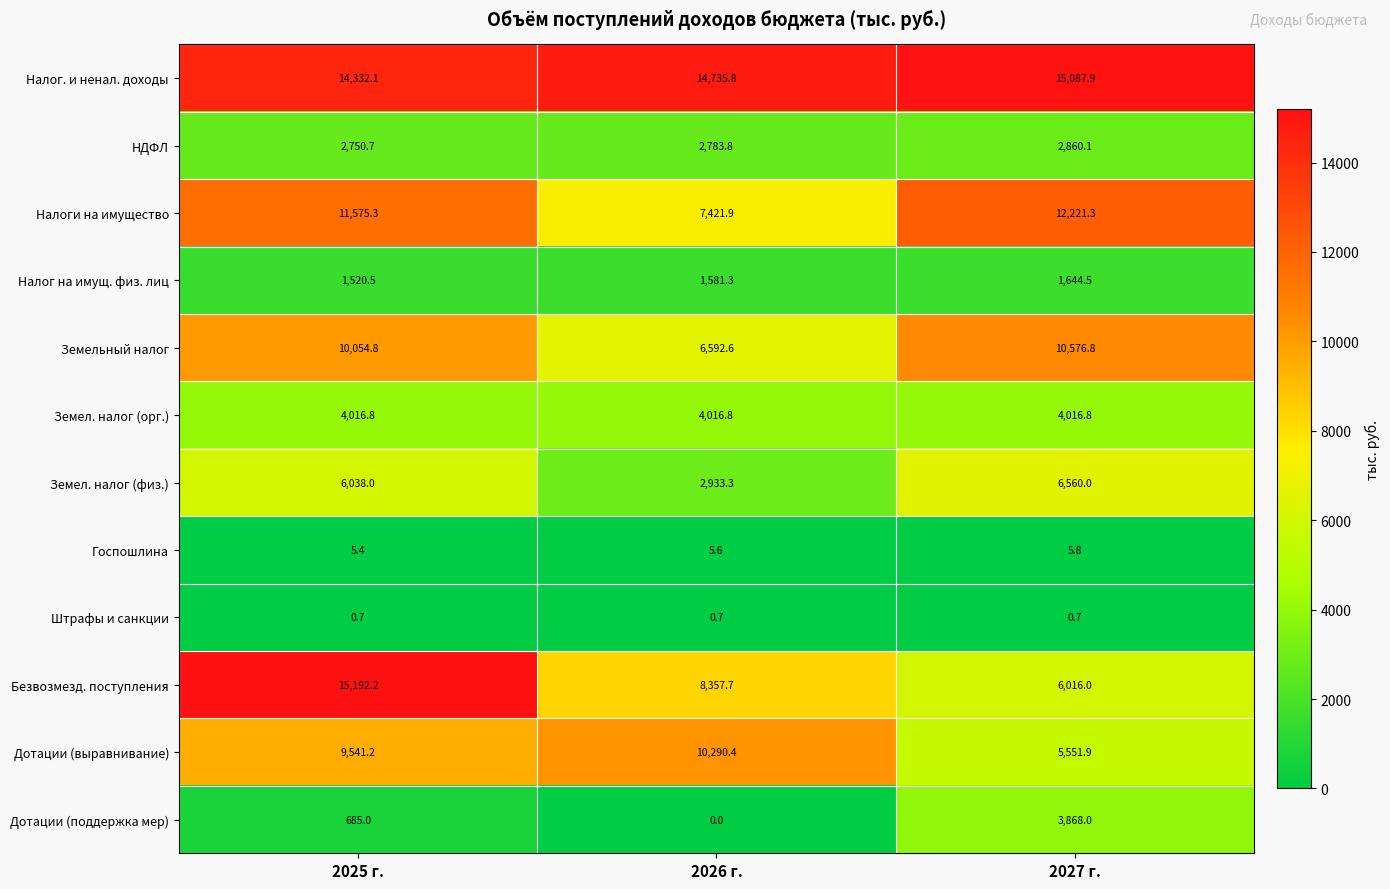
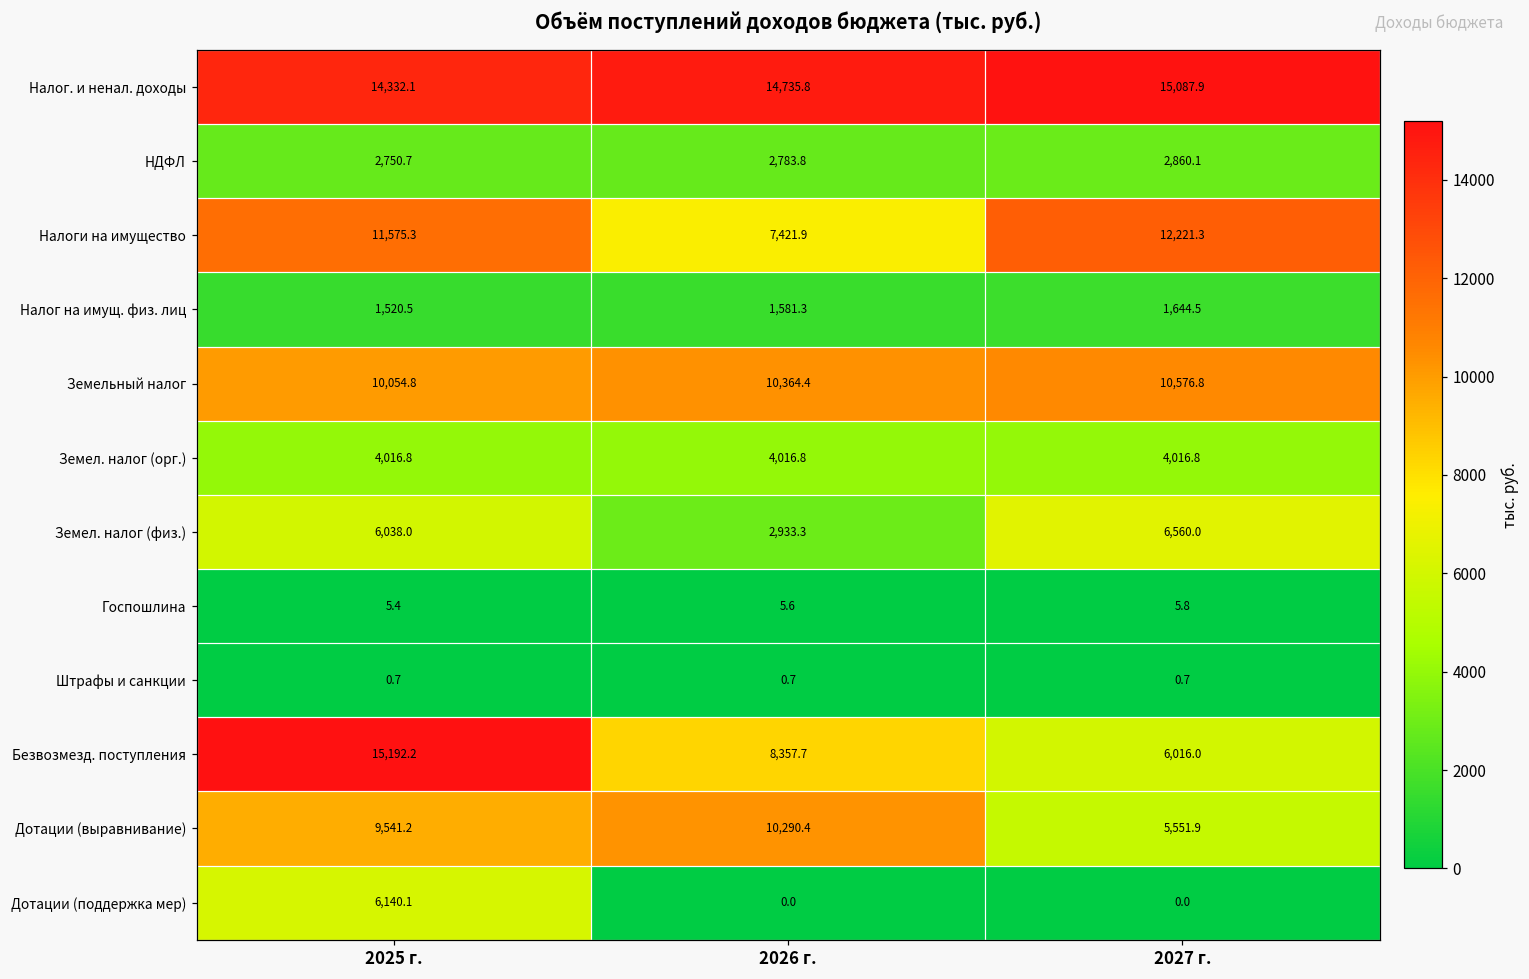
Земельный налог, 2026 г.: 6,592.6 -> 10,364.4
Дотации (поддержка мер), 2025 г.: 685.0 -> 6,140.1
Дотации (поддержка мер), 2027 г.: 3,868.0 -> 0.0
